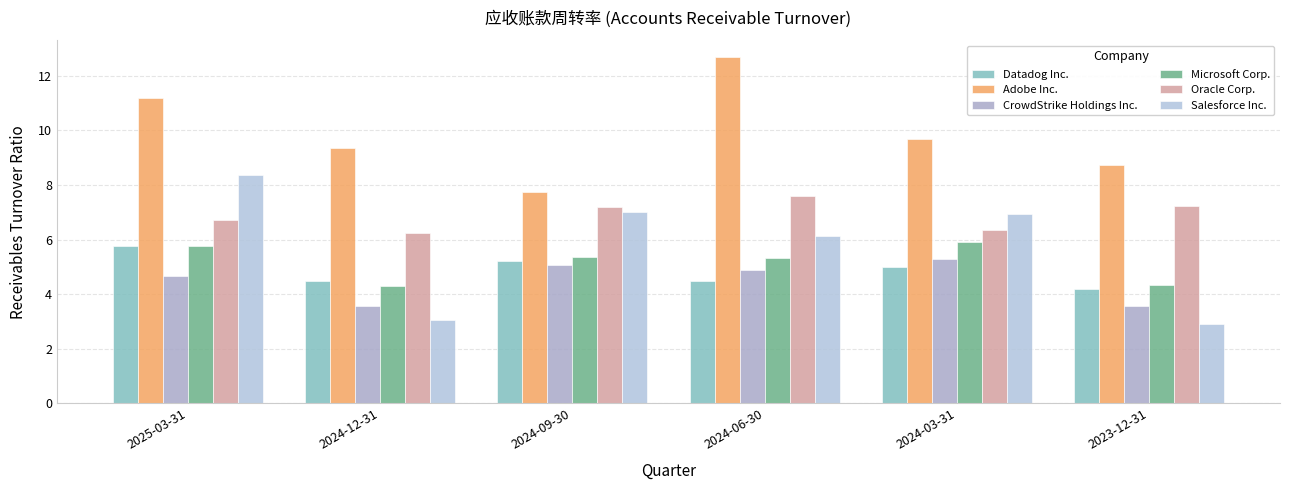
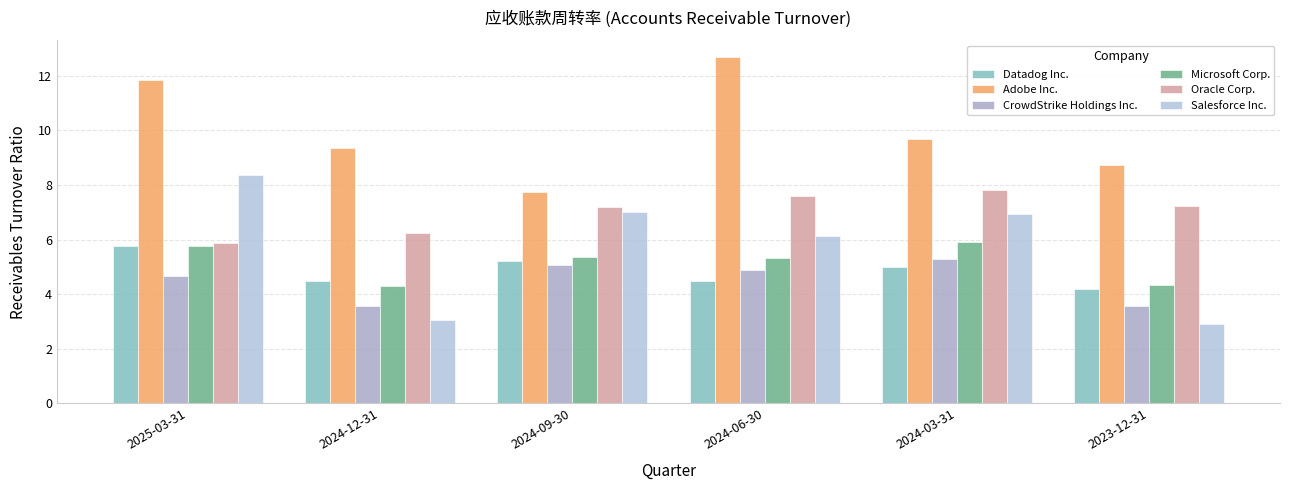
Adobe Inc., 2025-03-31: 11.2 -> 11.8
Oracle Corp., 2025-03-31: 6.7 -> 5.9
Oracle Corp., 2024-03-31: 6.4 -> 7.8
